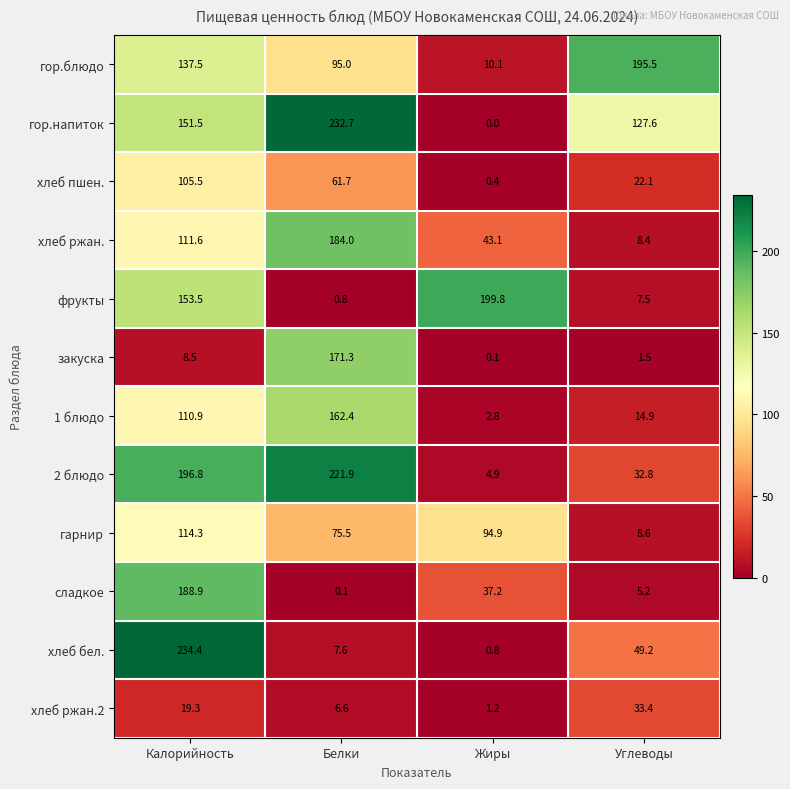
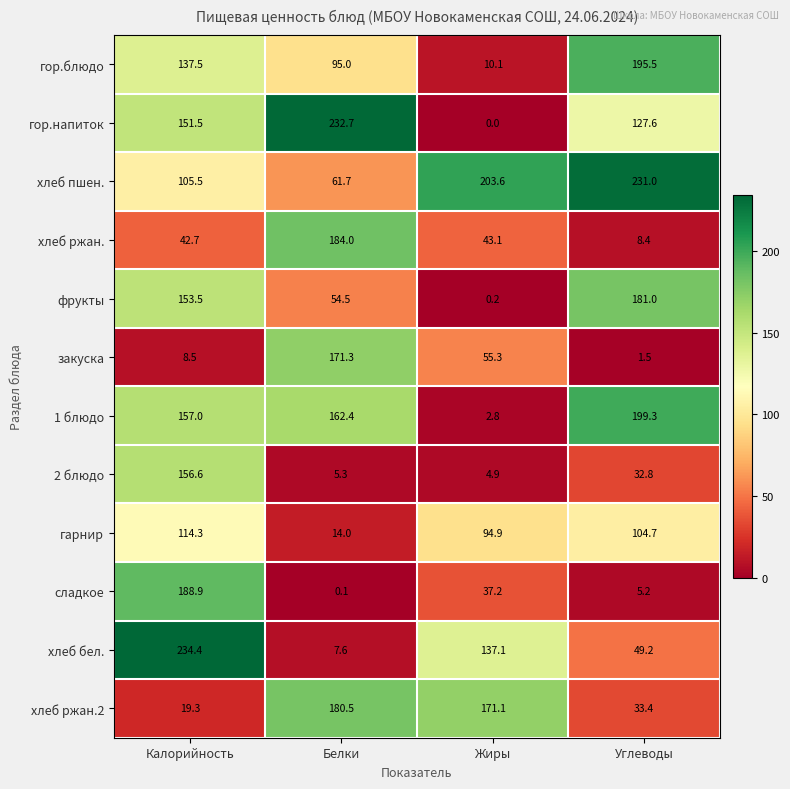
хлеб пшен., Жиры: 0.4 -> 203.6
хлеб пшен., Углеводы: 22.1 -> 231.0
хлеб ржан., Калорийность: 111.6 -> 42.7
фрукты, Белки: 0.8 -> 54.5
фрукты, Жиры: 199.8 -> 0.2
фрукты, Углеводы: 7.5 -> 181.0
закуска, Жиры: 0.1 -> 55.3
1 блюдо, Калорийность: 110.9 -> 157.0
1 блюдо, Углеводы: 14.9 -> 199.3
2 блюдо, Калорийность: 196.8 -> 156.6
2 блюдо, Белки: 221.9 -> 5.3
гарнир, Белки: 75.5 -> 14.0
гарнир, Углеводы: 8.6 -> 104.7
хлеб бел., Жиры: 0.8 -> 137.1
хлеб ржан.2, Белки: 6.6 -> 180.5
хлеб ржан.2, Жиры: 1.2 -> 171.1
